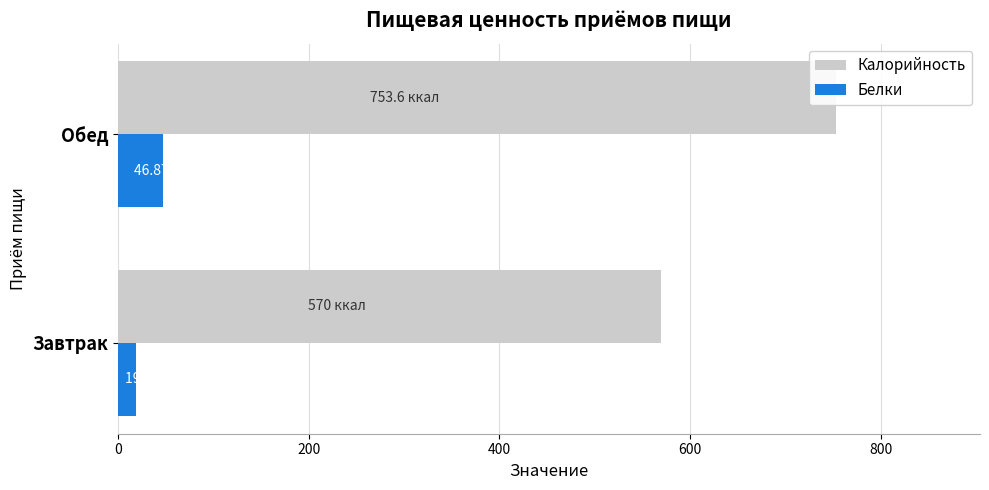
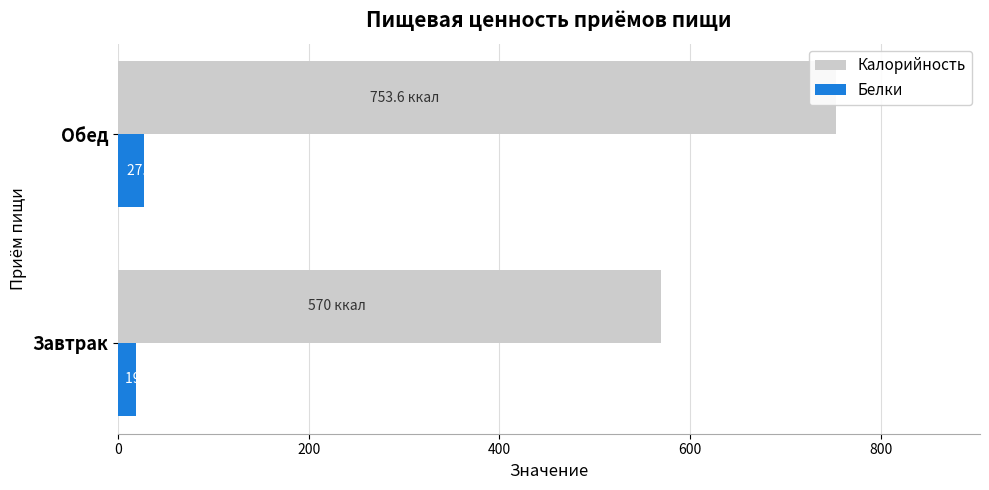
Белки, Обед: 50 -> 30
